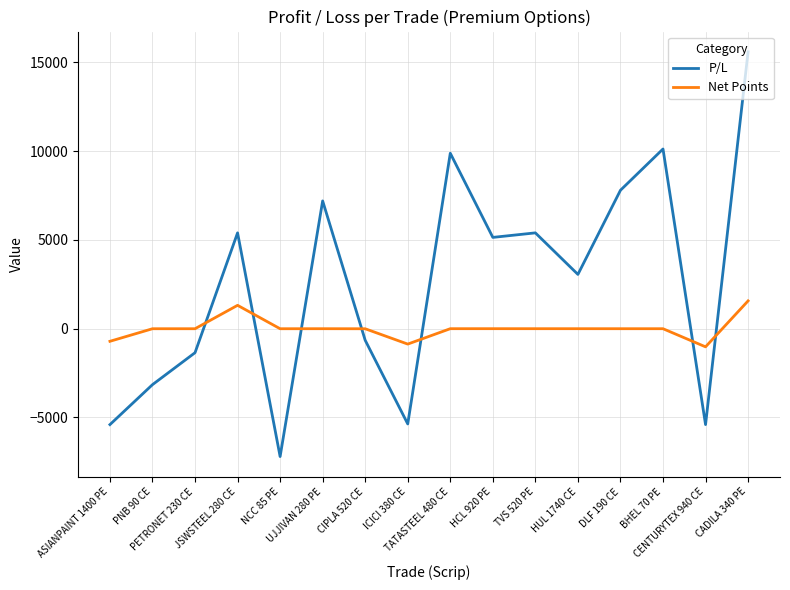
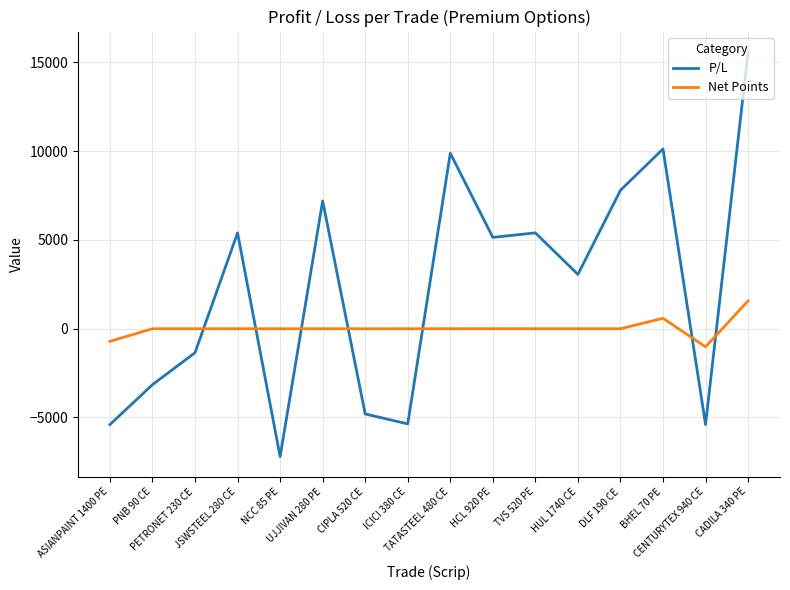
Net Points, JSWSTEEL 280 CE: 1300 -> 0
P/L, CIPLA 520 CE: -700 -> -4800
Net Points, ICICI 380 CE: -900 -> 0
Net Points, BHEL 70 PE: 0 -> 600
